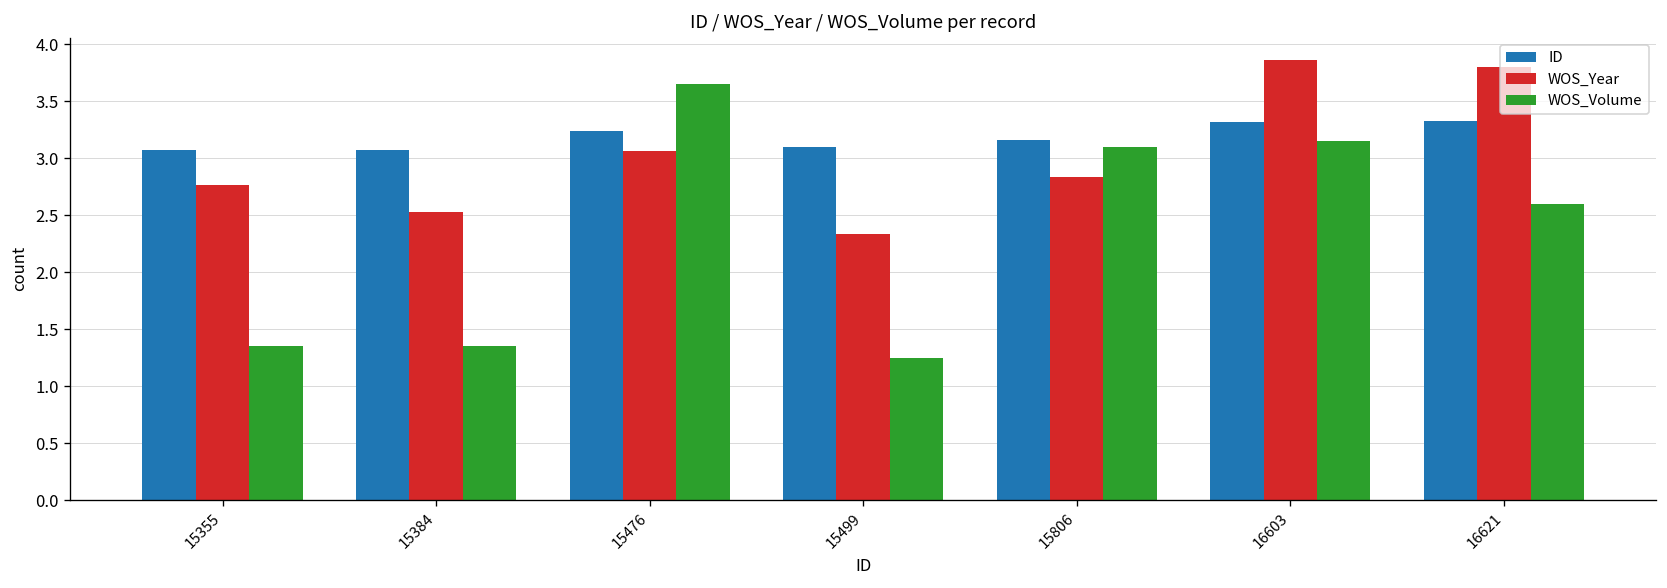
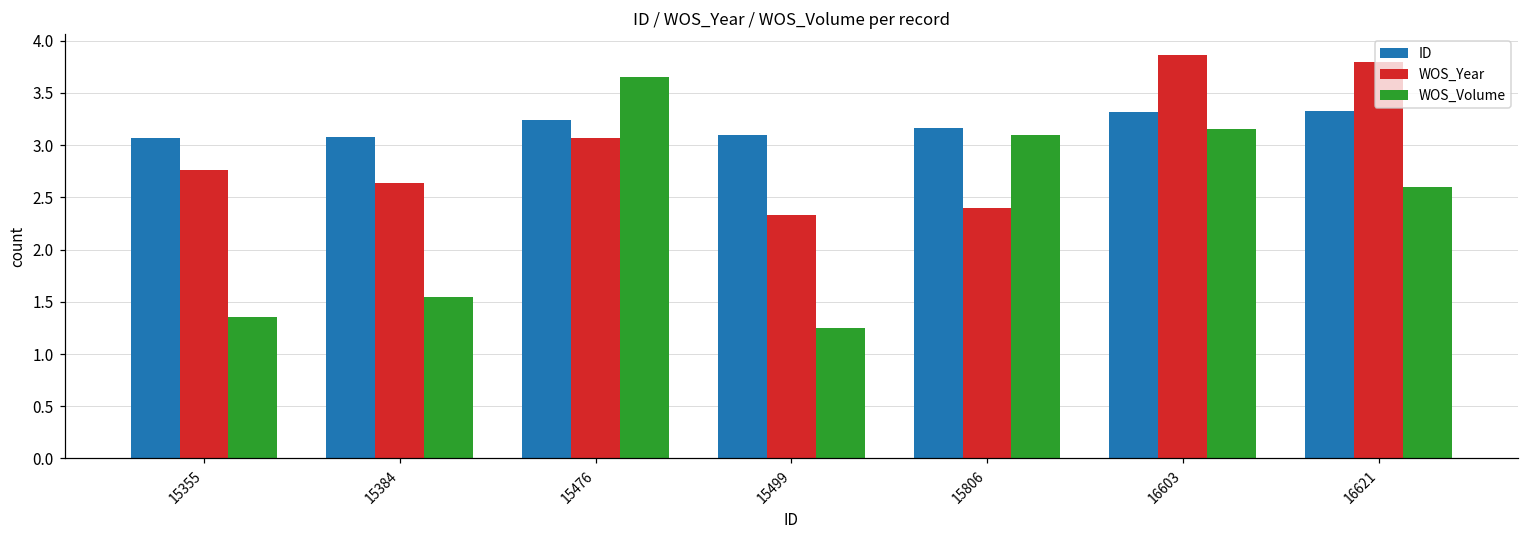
WOS_Year, 15384: 2.5 -> 2.6
WOS_Volume, 15384: 1.4 -> 1.6
WOS_Year, 15806: 2.8 -> 2.4
